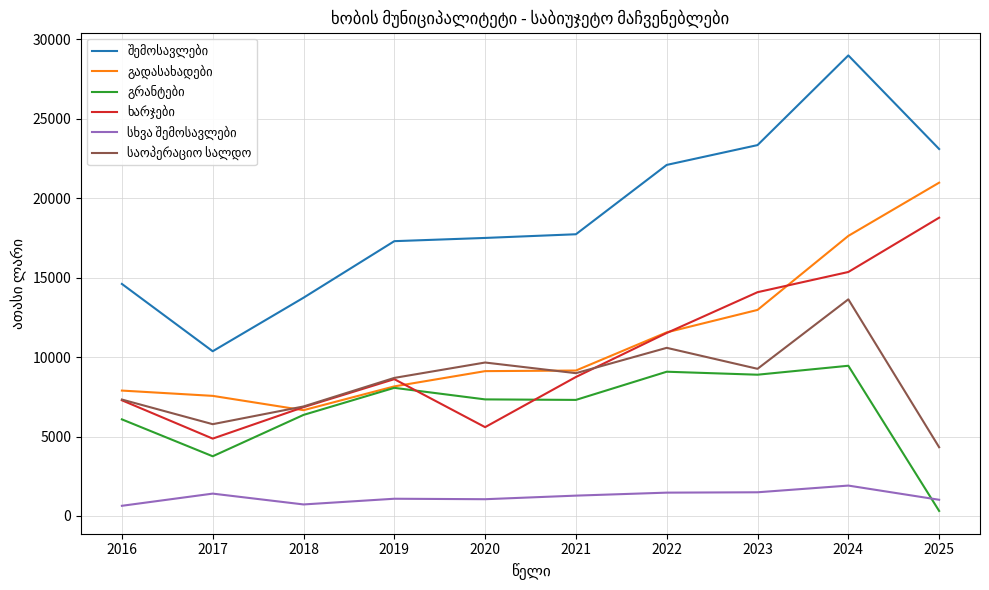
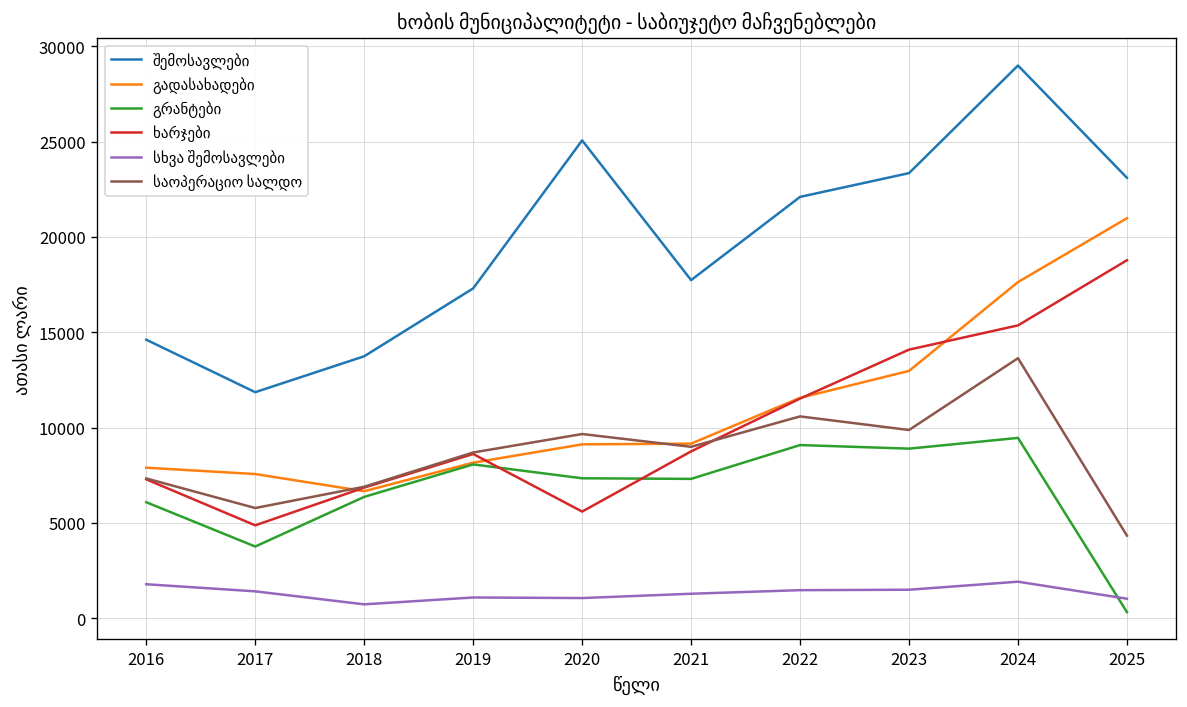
სხვა შემოსავლები, 2016: 600 -> 1800
შემოსავლები, 2017: 10400 -> 11900
შემოსავლები, 2020: 17500 -> 25100
საოპერაციო სალდო, 2023: 9300 -> 9900
